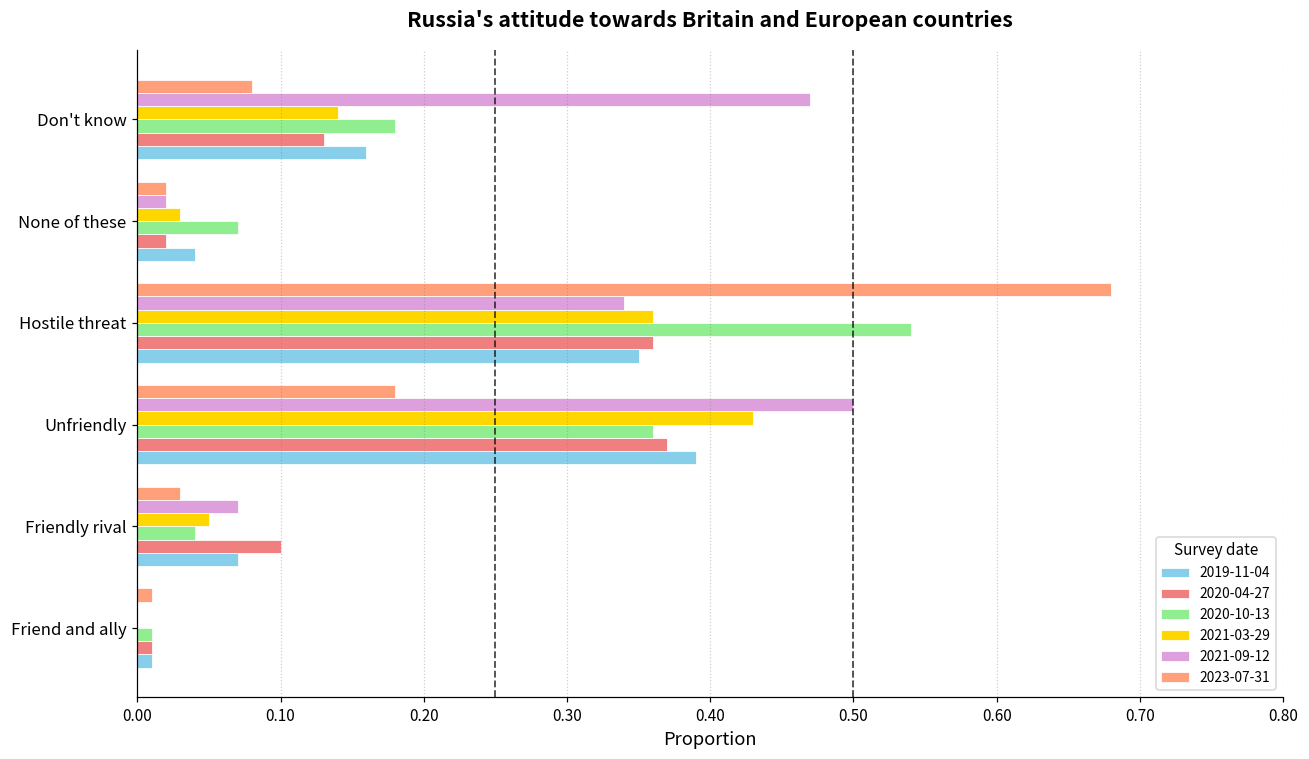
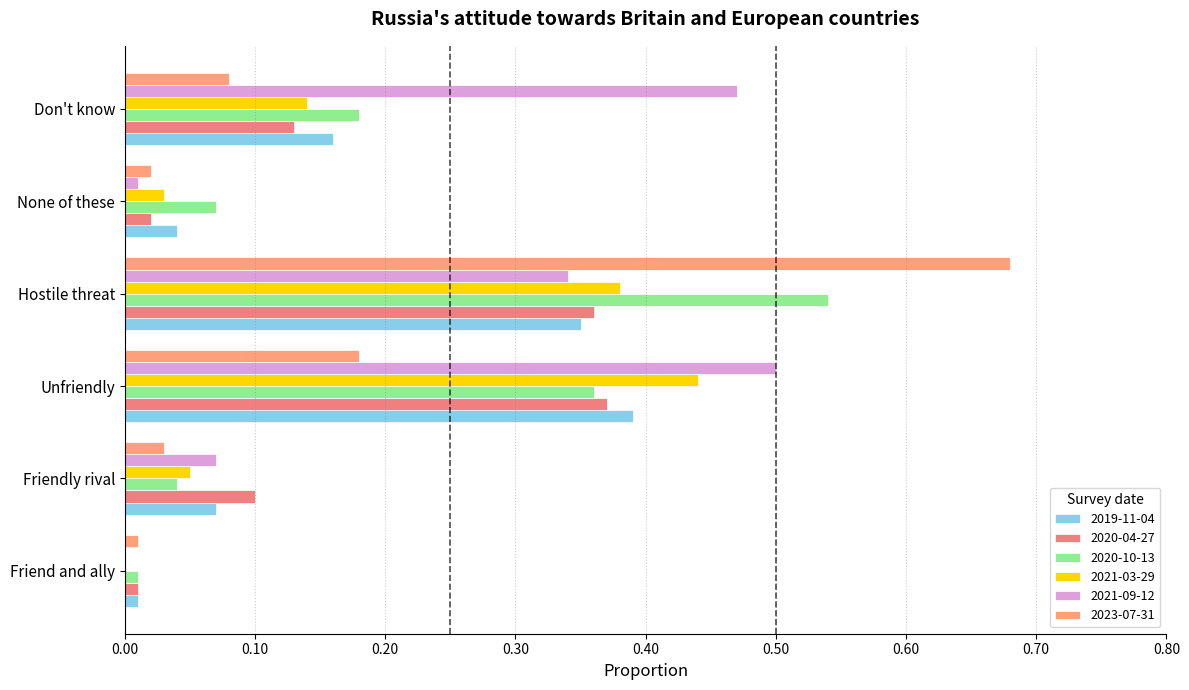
2021-09-12, None of these: 0.02 -> 0.01
2021-03-29, Hostile threat: 0.36 -> 0.38
2021-03-29, Unfriendly: 0.43 -> 0.44
